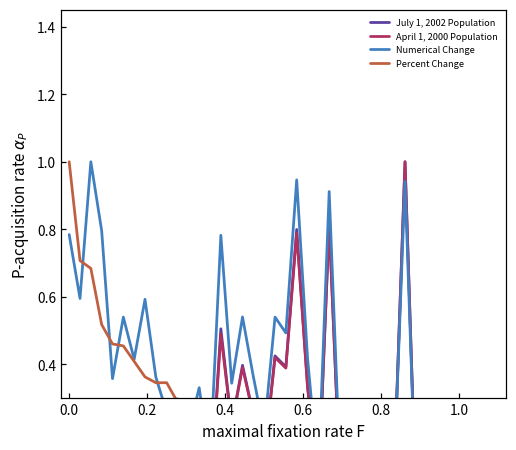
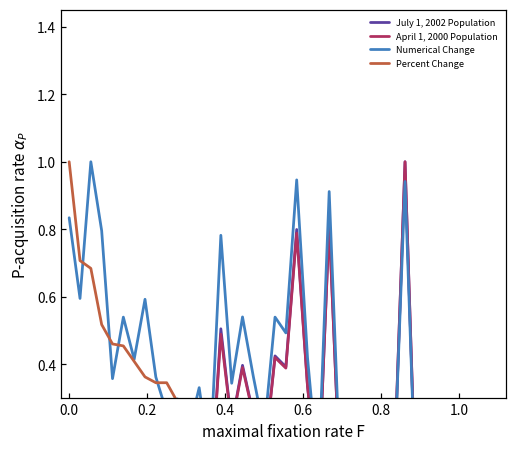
Numerical Change, 0.0: 0.78 -> 0.83
